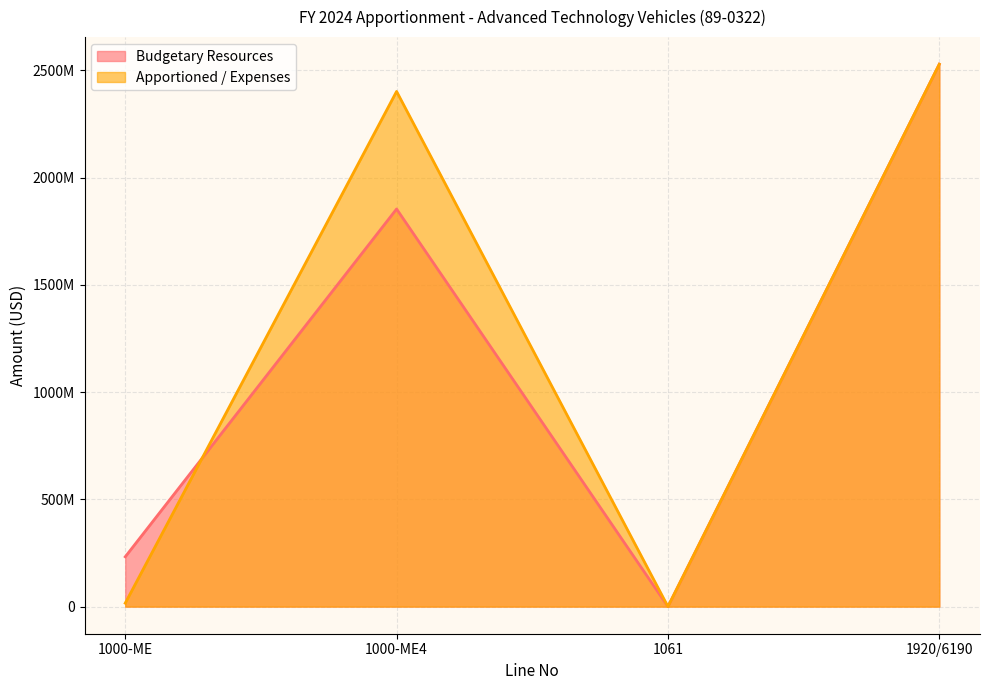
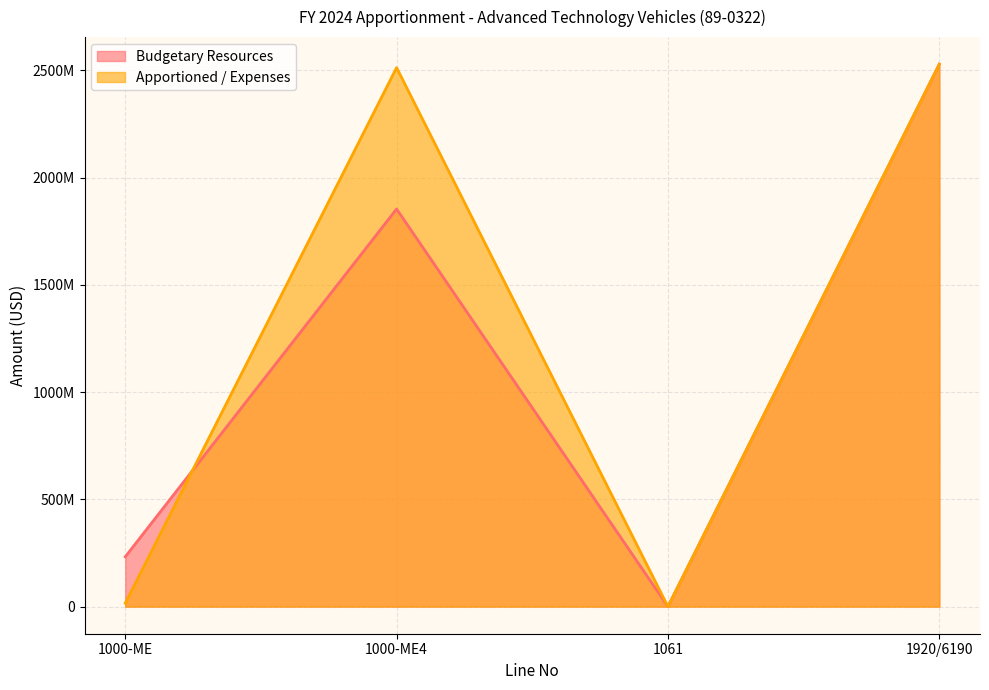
Apportioned / Expenses, 1000-ME4: 2400000000 -> 2510000000
